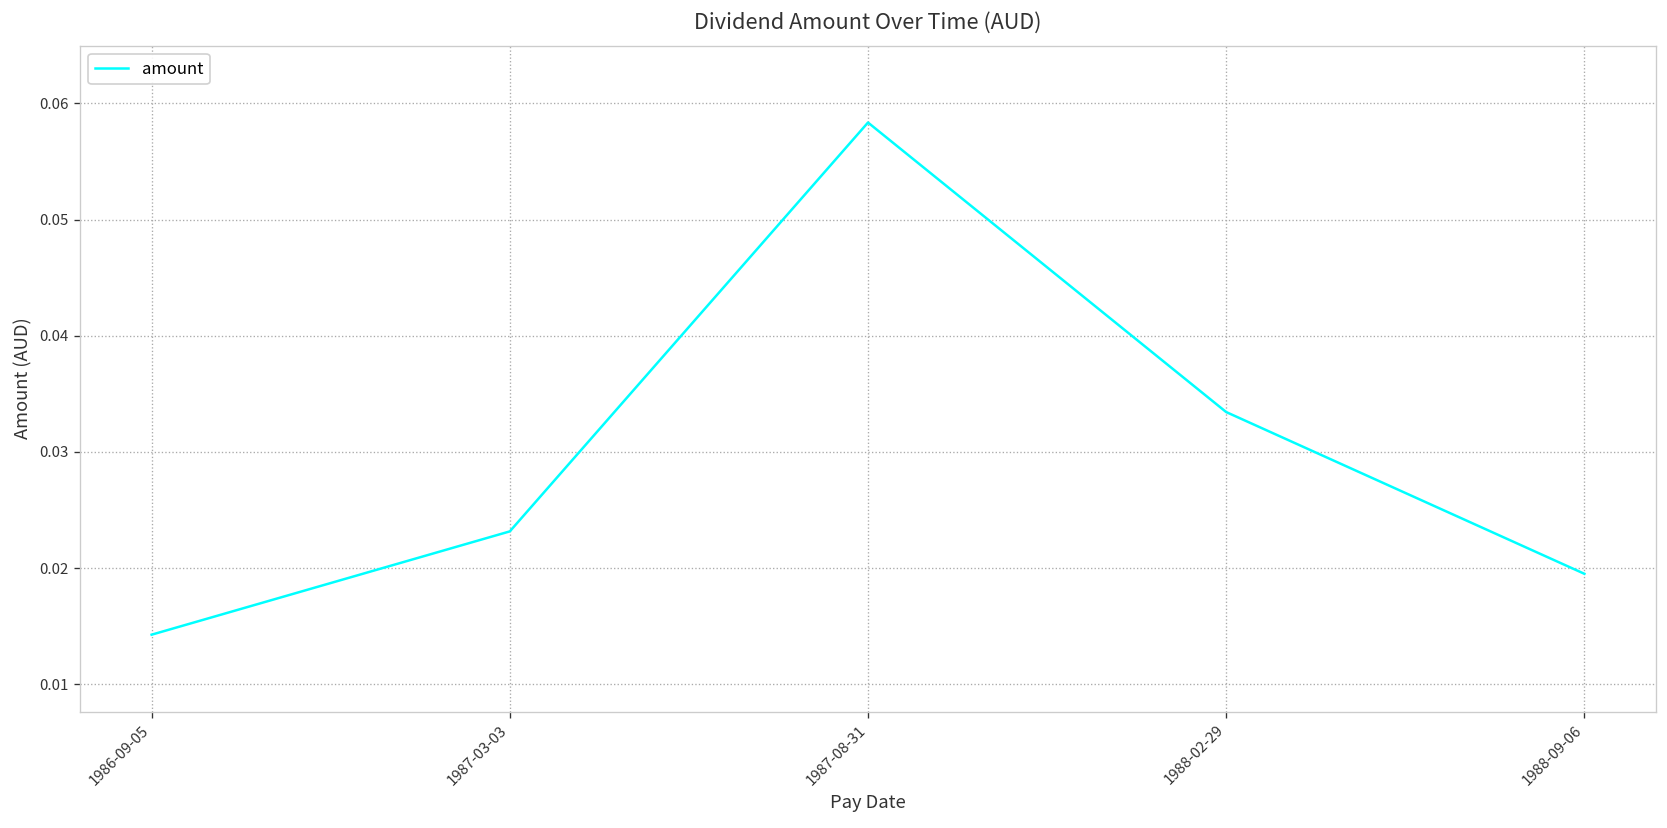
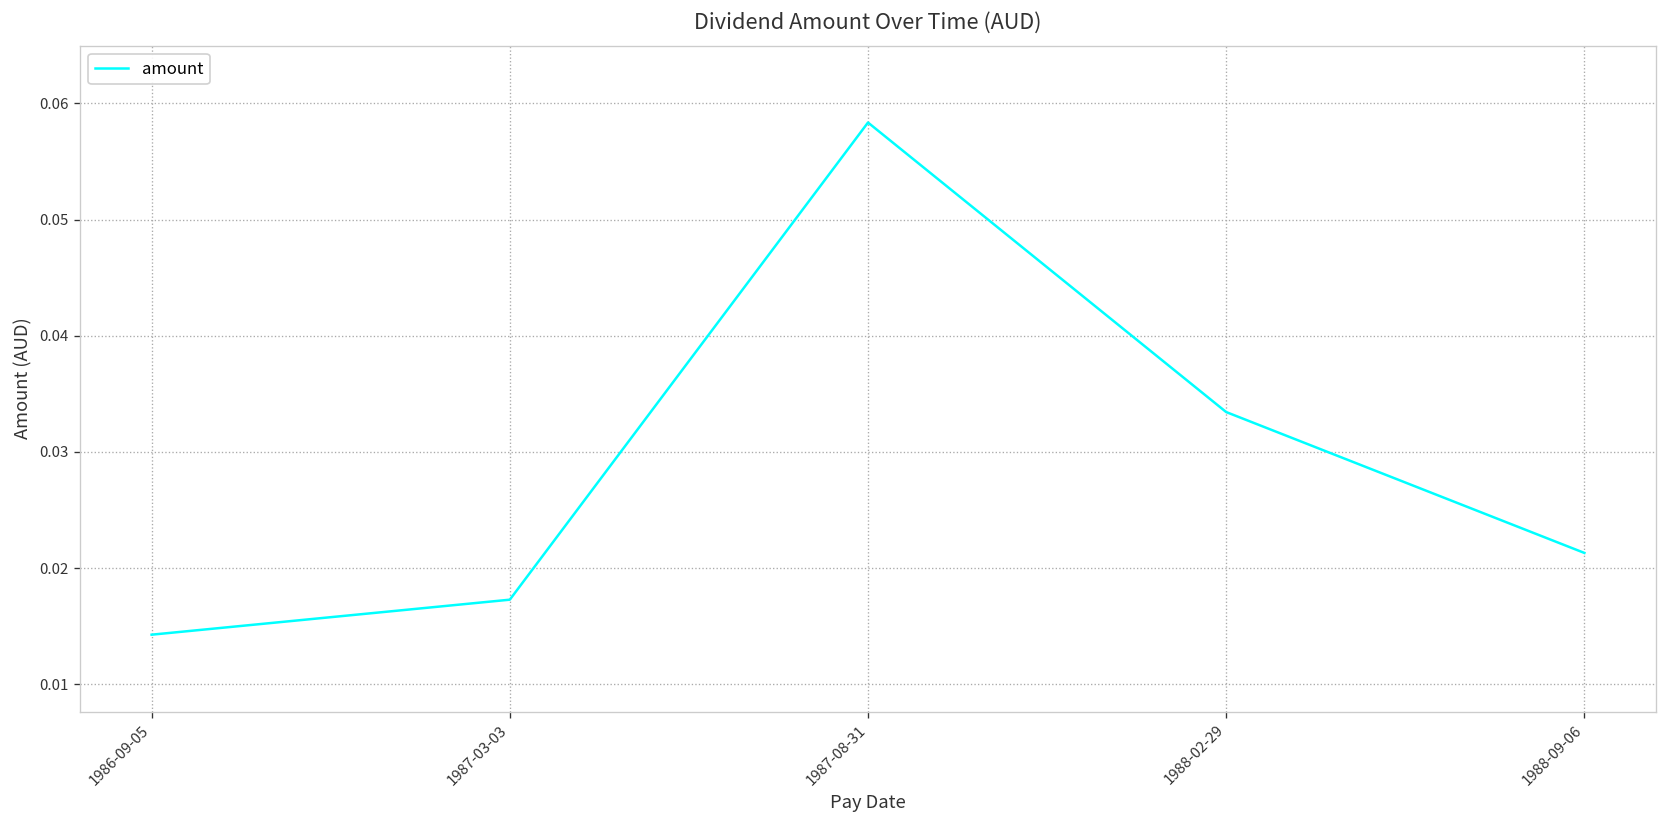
1987-03-03: 0.023 -> 0.017
1988-09-06: 0.020 -> 0.021
